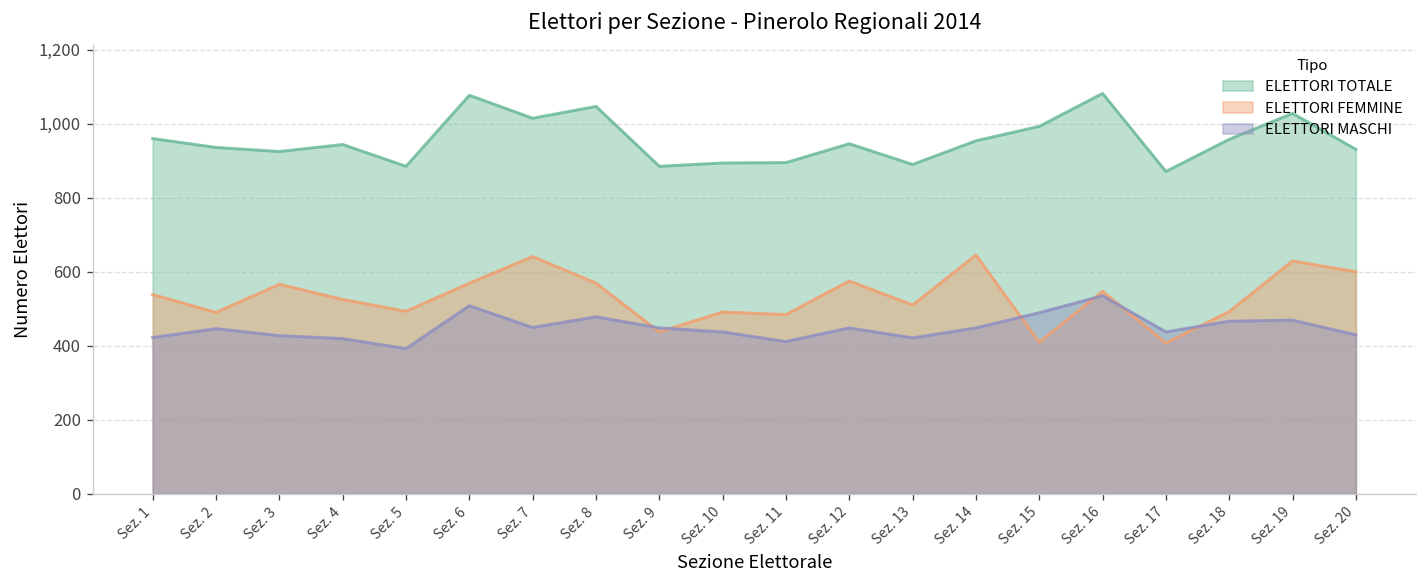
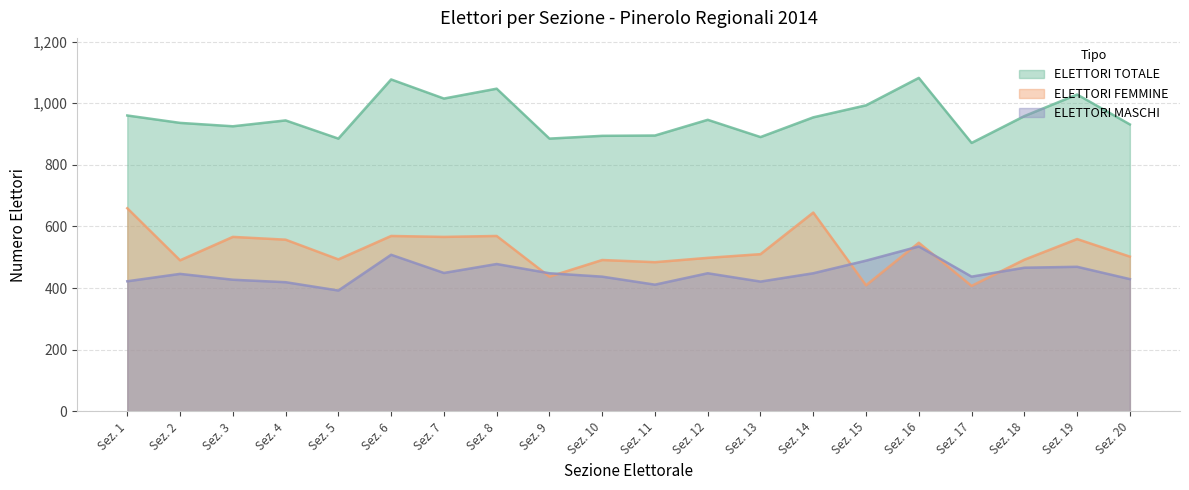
ELETTORI FEMMINE, Sez. 1: 540 -> 660
ELETTORI FEMMINE, Sez. 4: 530 -> 560
ELETTORI FEMMINE, Sez. 7: 640 -> 570
ELETTORI FEMMINE, Sez. 12: 580 -> 500
ELETTORI FEMMINE, Sez. 19: 630 -> 560
ELETTORI FEMMINE, Sez. 20: 600 -> 500
